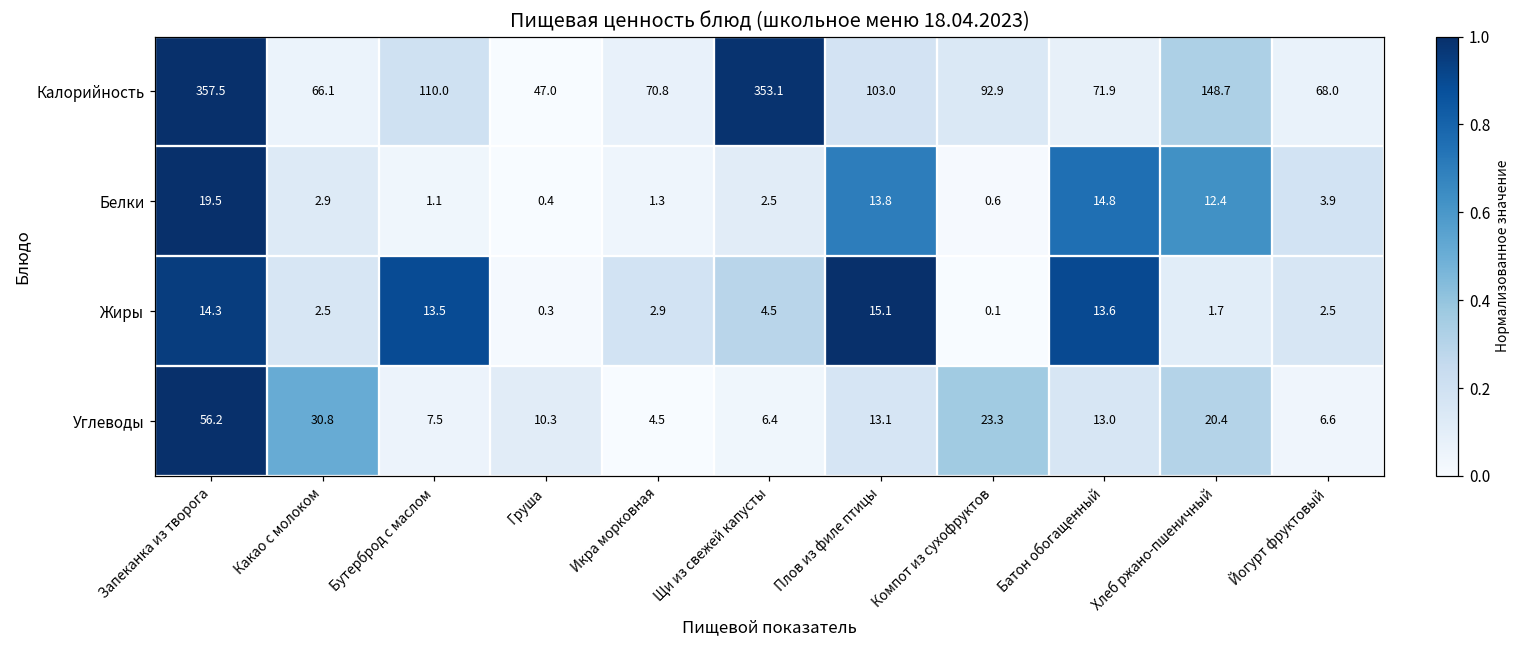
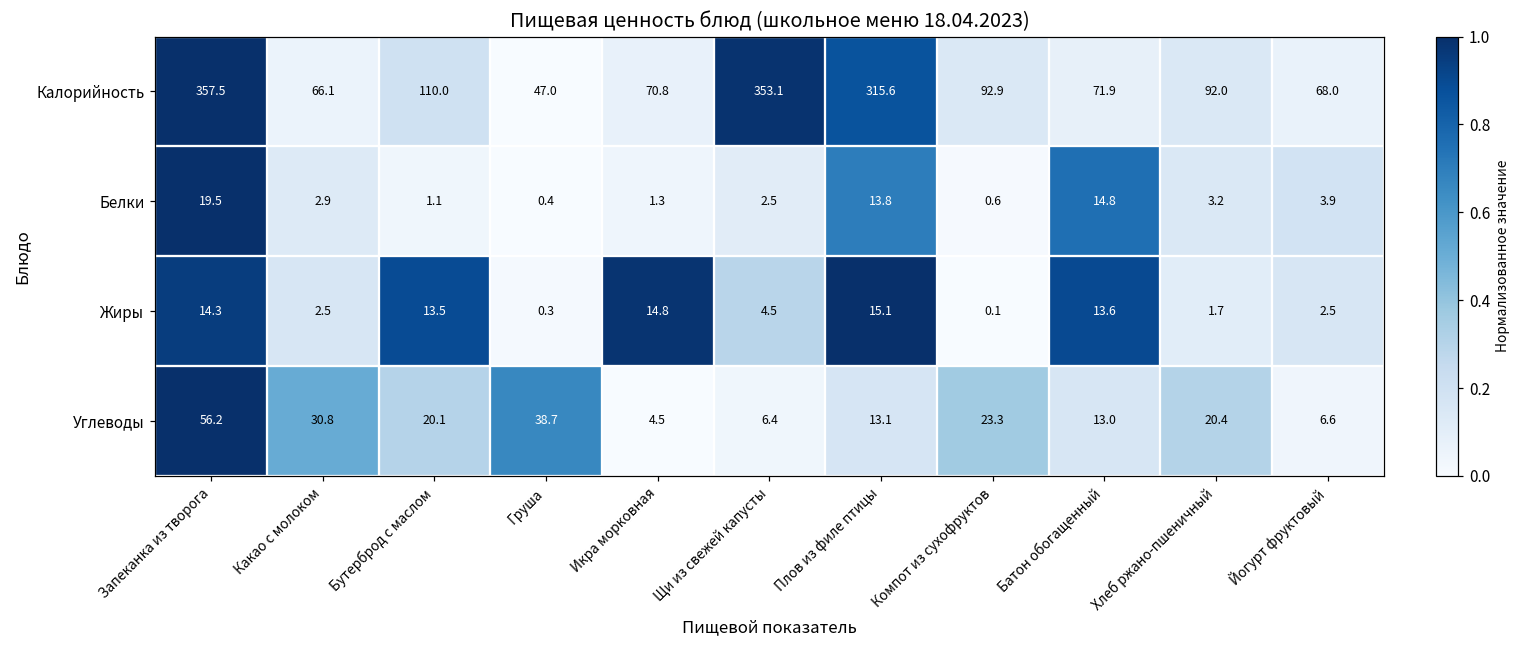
Калорийность, Плов из филе птицы: 103.0 -> 315.6
Калорийность, Хлеб ржано-пшеничный: 148.7 -> 92.0
Белки, Хлеб ржано-пшеничный: 12.4 -> 3.2
Жиры, Икра морковная: 2.9 -> 14.8
Углеводы, Бутерброд с маслом: 7.5 -> 20.1
Углеводы, Груша: 10.3 -> 38.7
